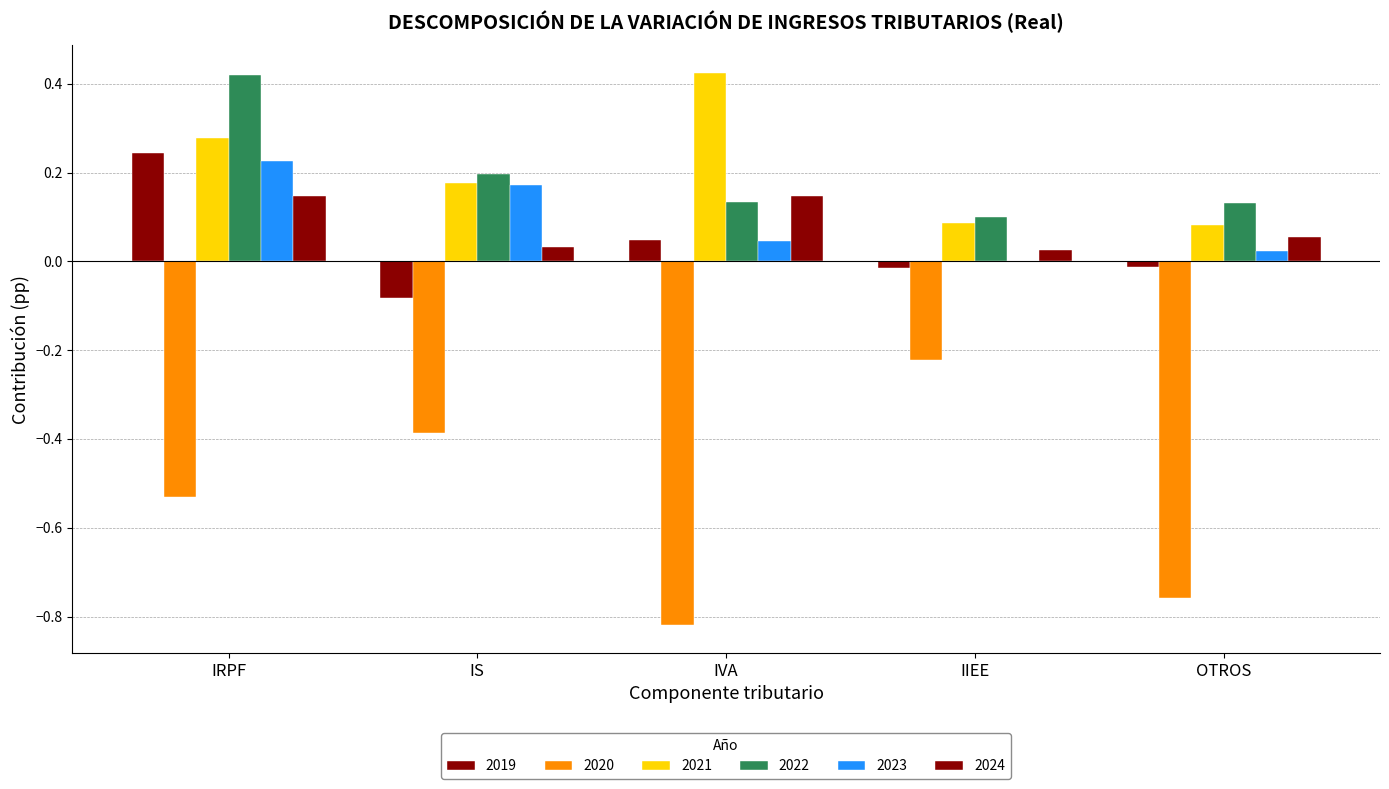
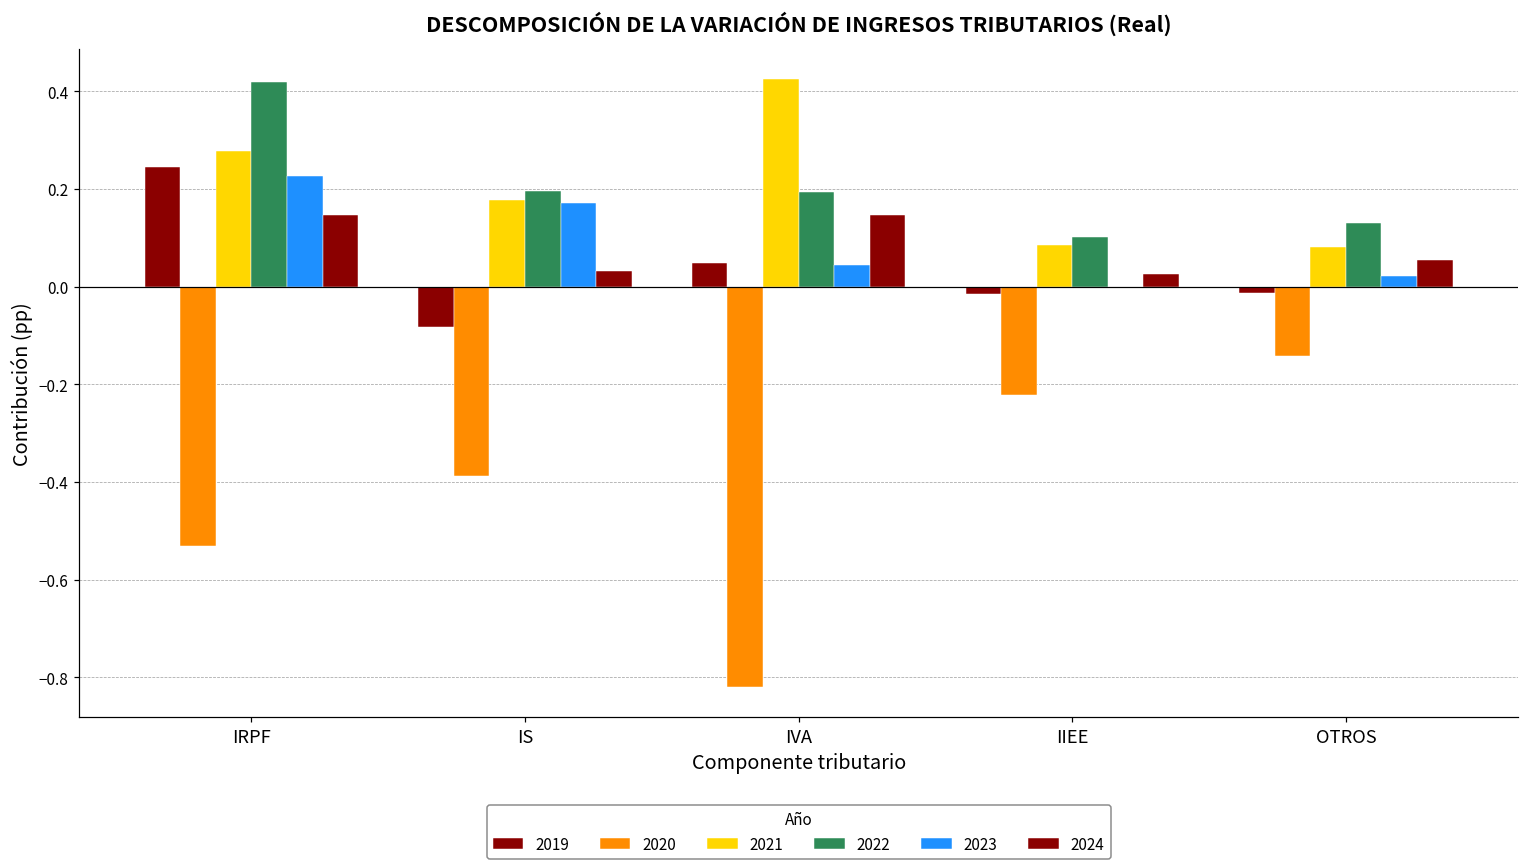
2022, IVA: 0.13 -> 0.19
2020, OTROS: -0.76 -> -0.14
